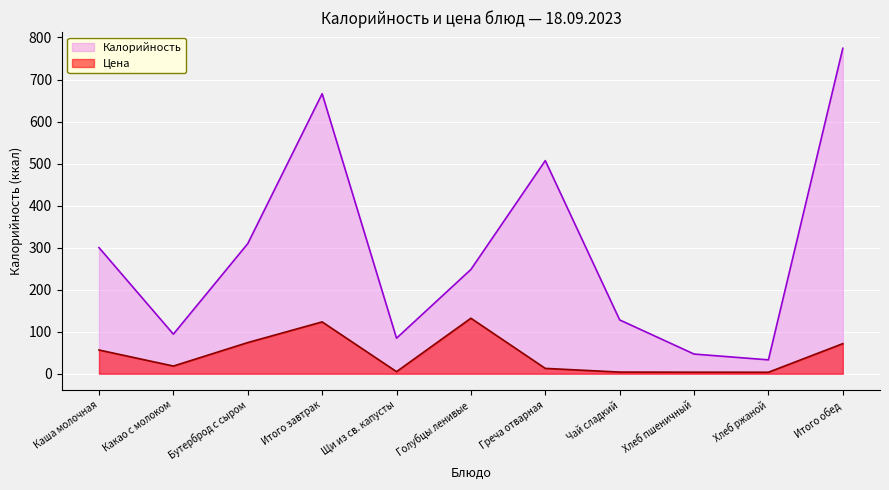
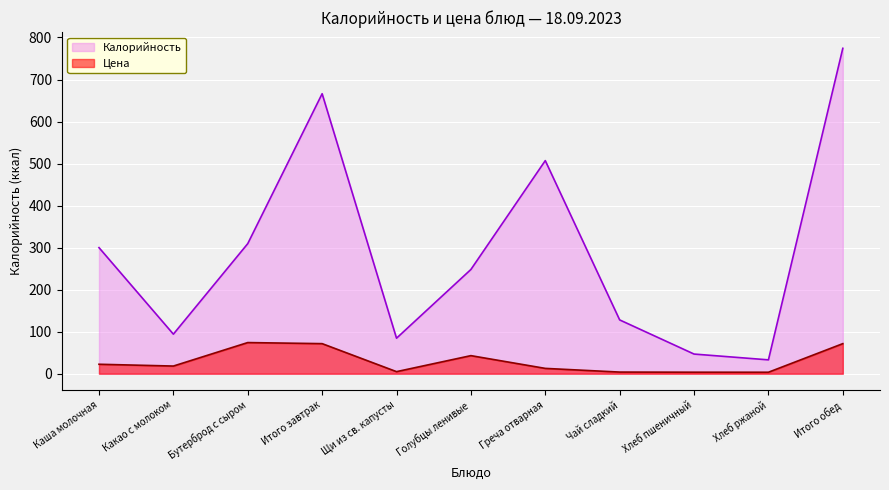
Цена, Каша молочная: 60 -> 20
Цена, Итого завтрак: 120 -> 70
Цена, Голубцы ленивые: 130 -> 40
